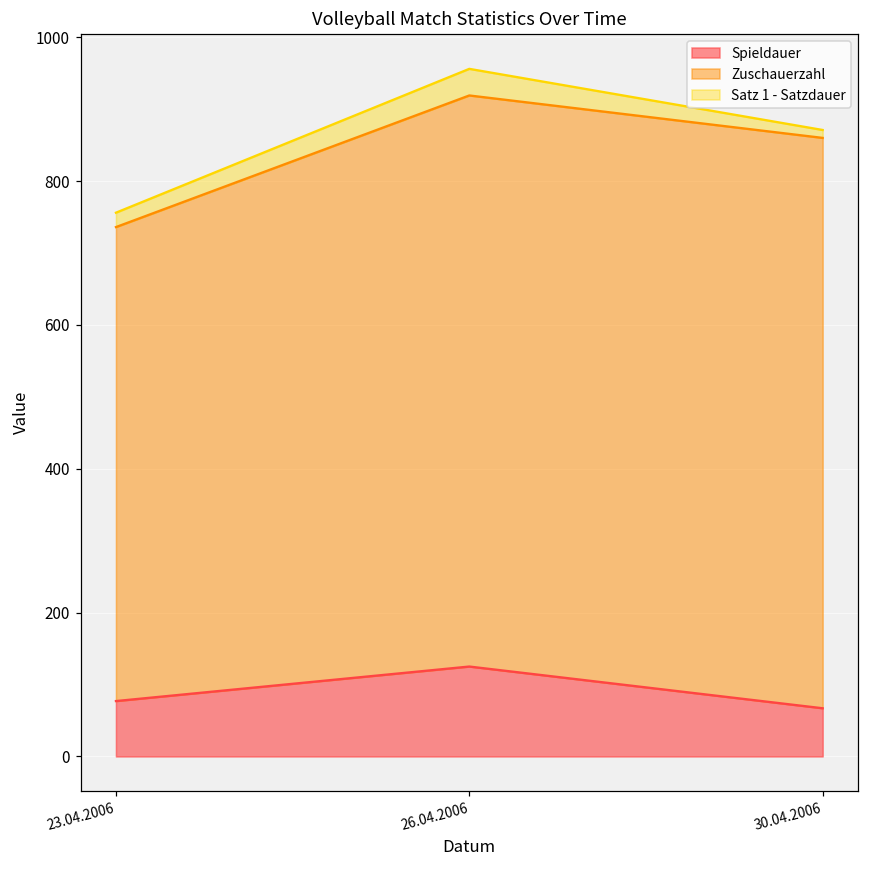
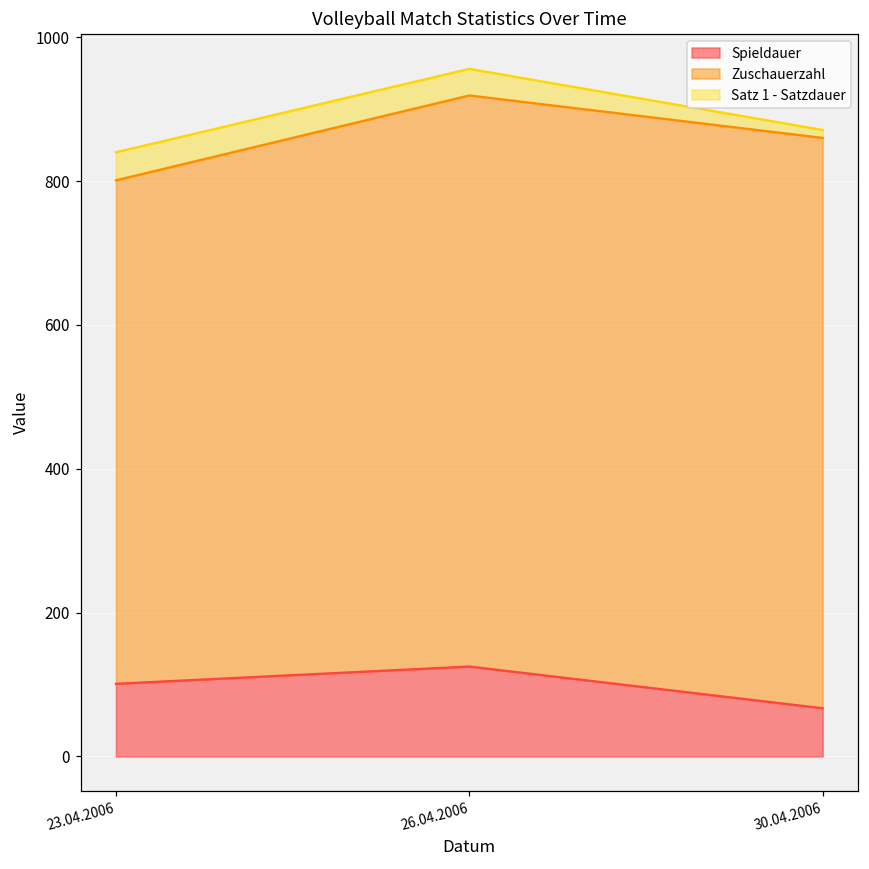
Spieldauer, 23.04.2006: 80 -> 100
Zuschauerzahl, 23.04.2006: 660 -> 700
Satz 1 - Satzdauer, 23.04.2006: 20 -> 40
